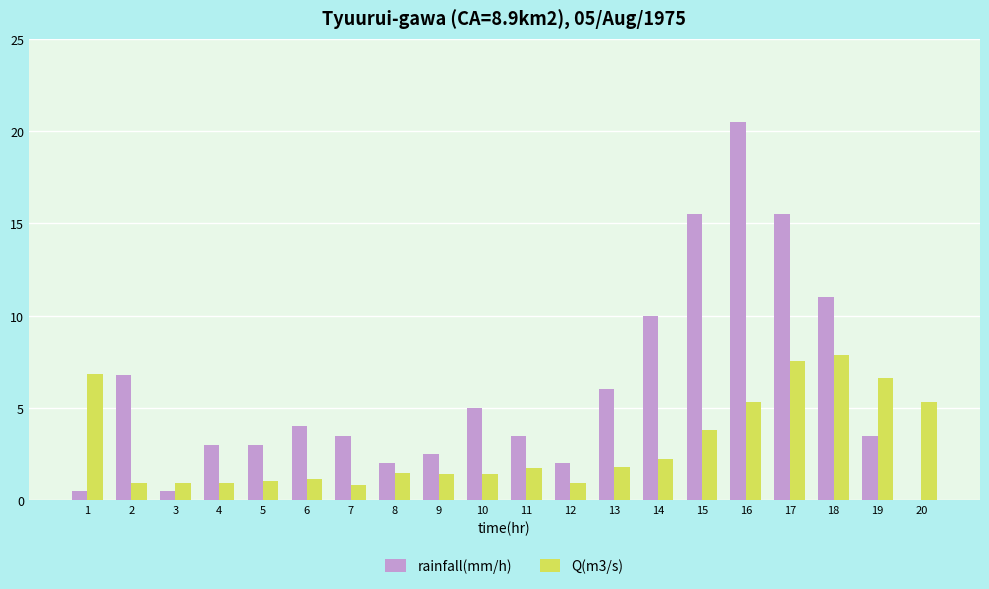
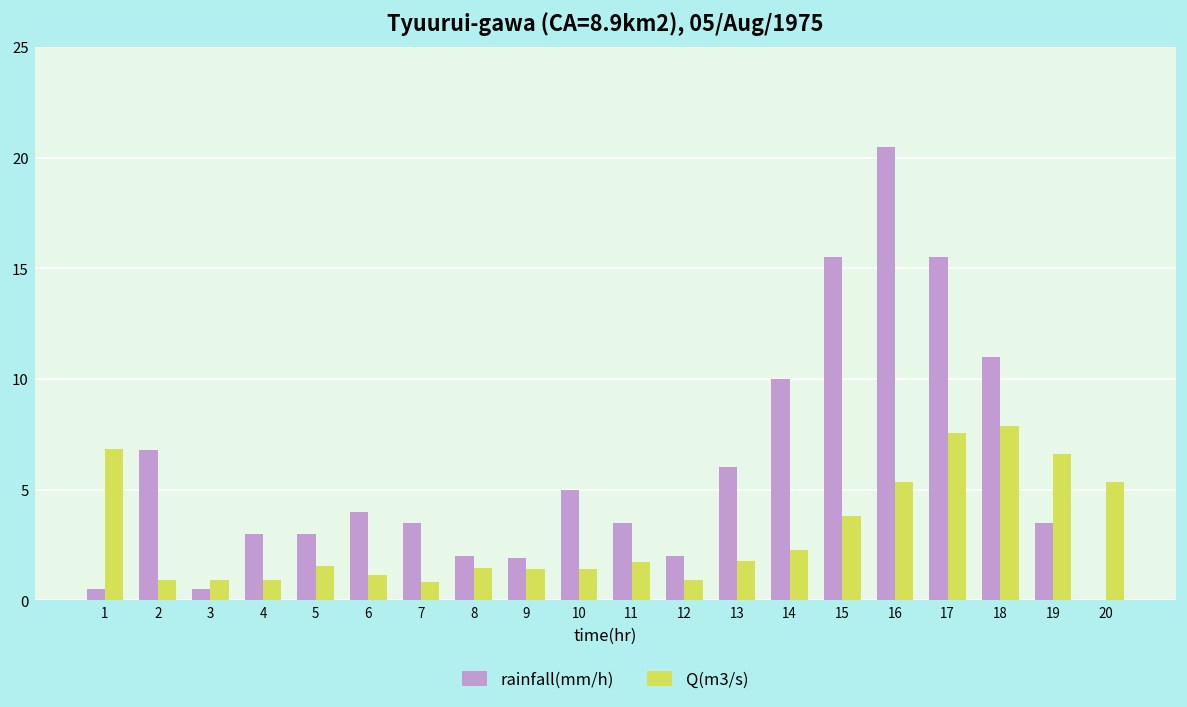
Q(m3/s), 5: 1.1 -> 1.5
rainfall(mm/h), 9: 2.5 -> 1.9
